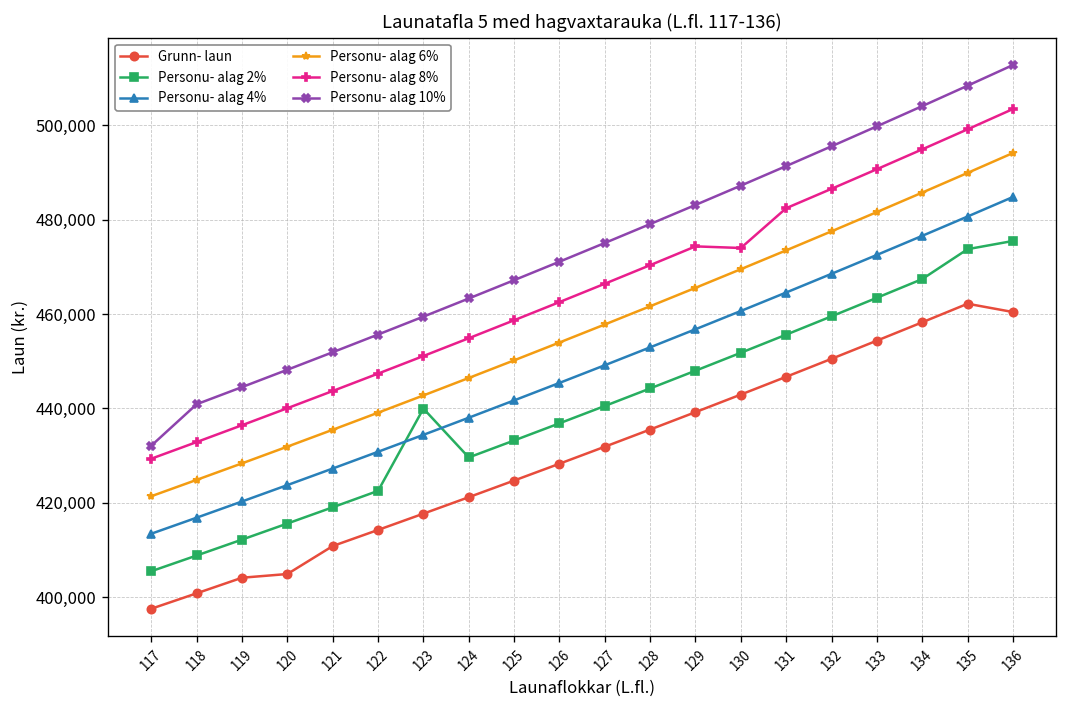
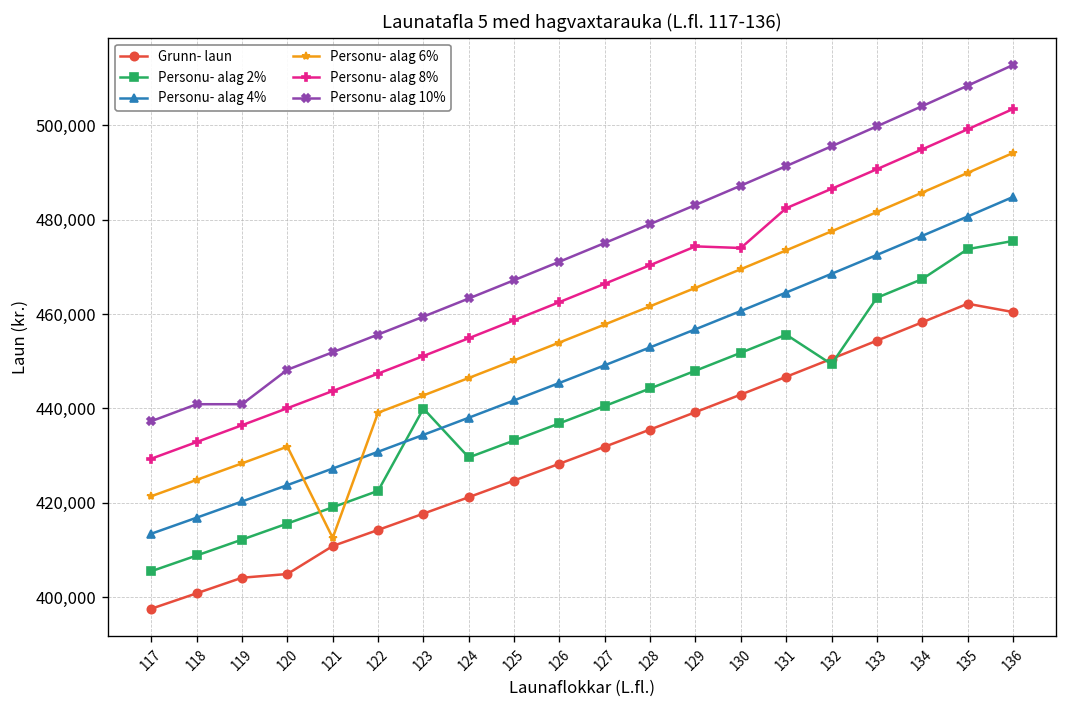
Personu- alag 10%, 117: 432,000 -> 437,000
Personu- alag 10%, 119: 445,000 -> 441,000
Personu- alag 6%, 121: 435,000 -> 413,000
Personu- alag 2%, 132: 460,000 -> 449,000
